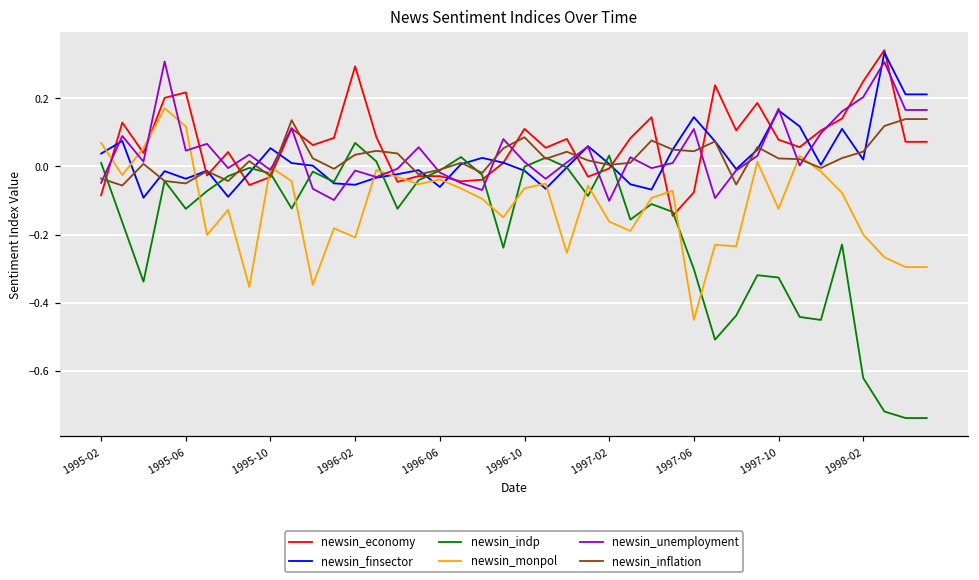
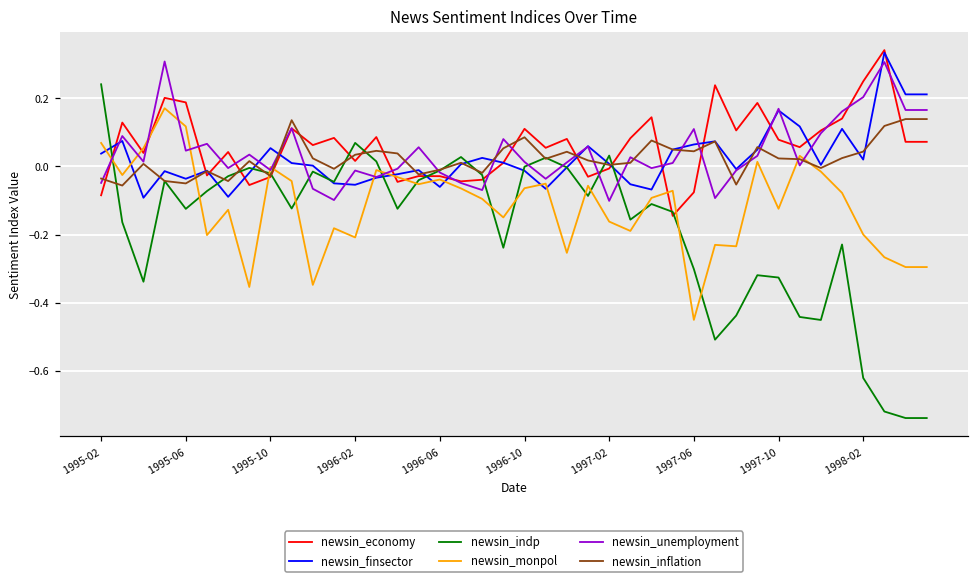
newsin_indp, 1995-02: 0.01 -> 0.24
newsin_economy, 1995-06: 0.22 -> 0.19
newsin_economy, 1996-02: 0.29 -> 0.02
newsin_finsector, 1997-06: 0.15 -> 0.06
